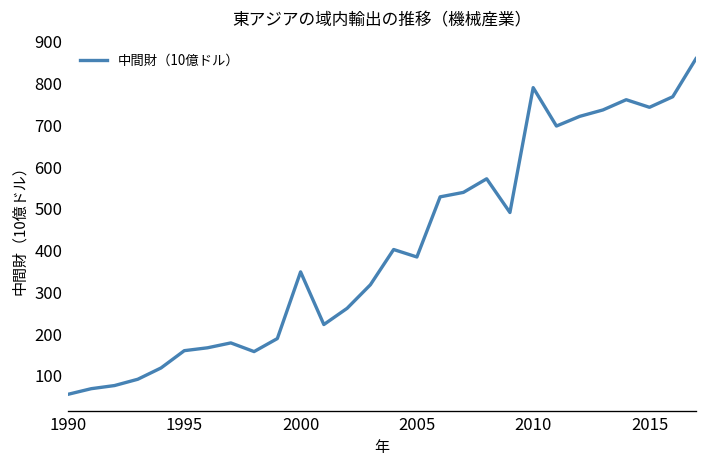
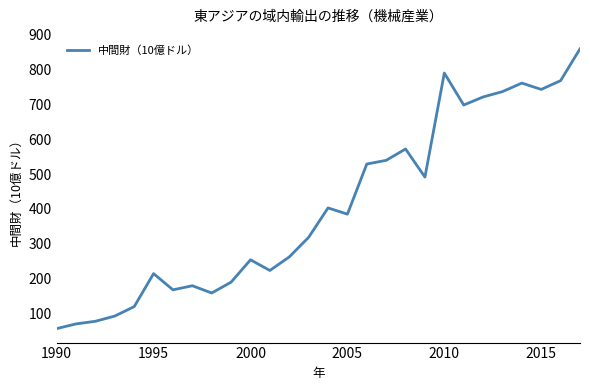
1995: 160 -> 210
2000: 350 -> 250
